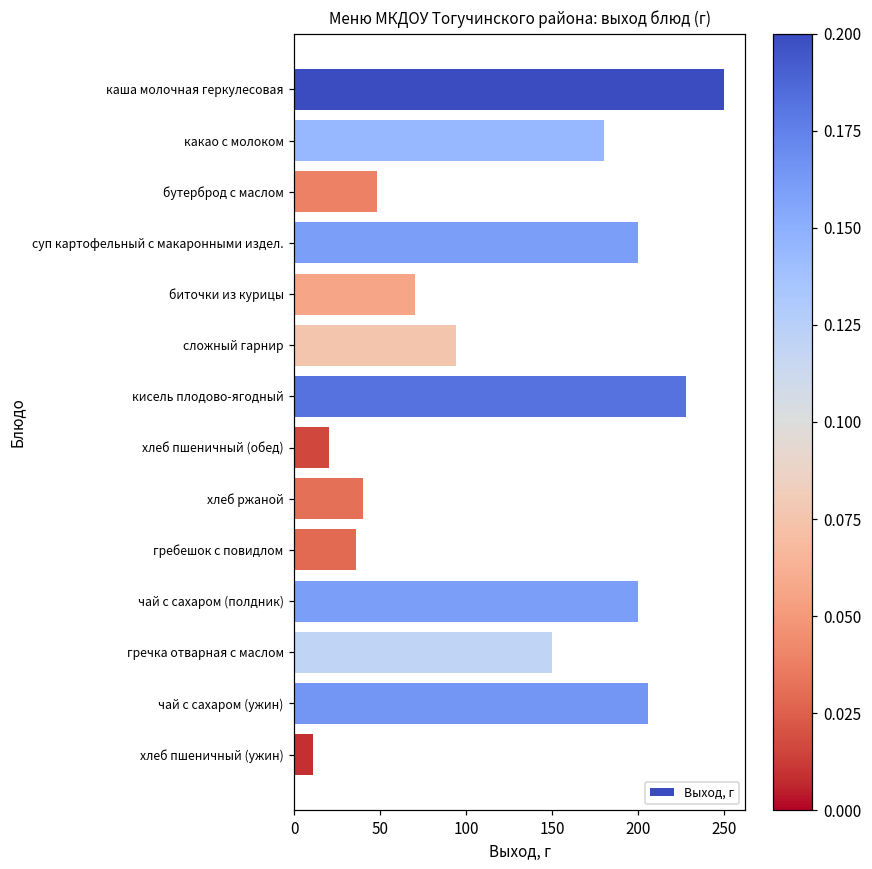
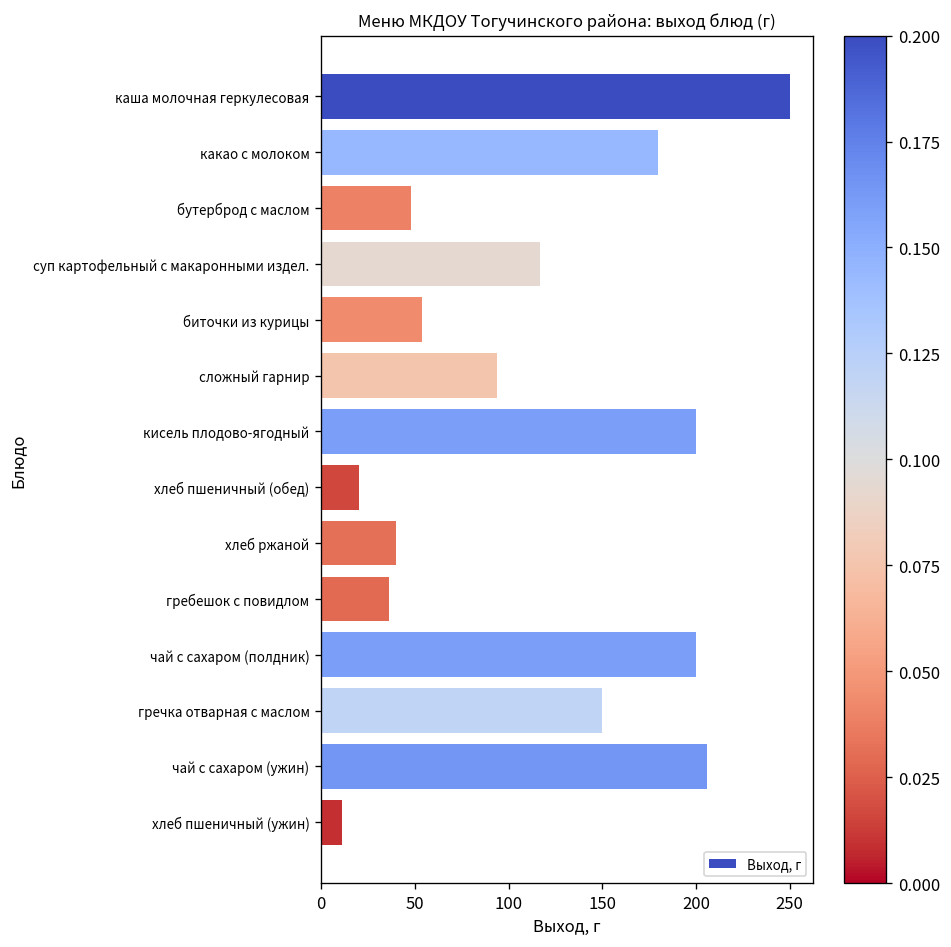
суп картофельный с макаронными издел.: 200 -> 117
биточки из курицы: 70 -> 54
кисель плодово-ягодный: 228 -> 200
